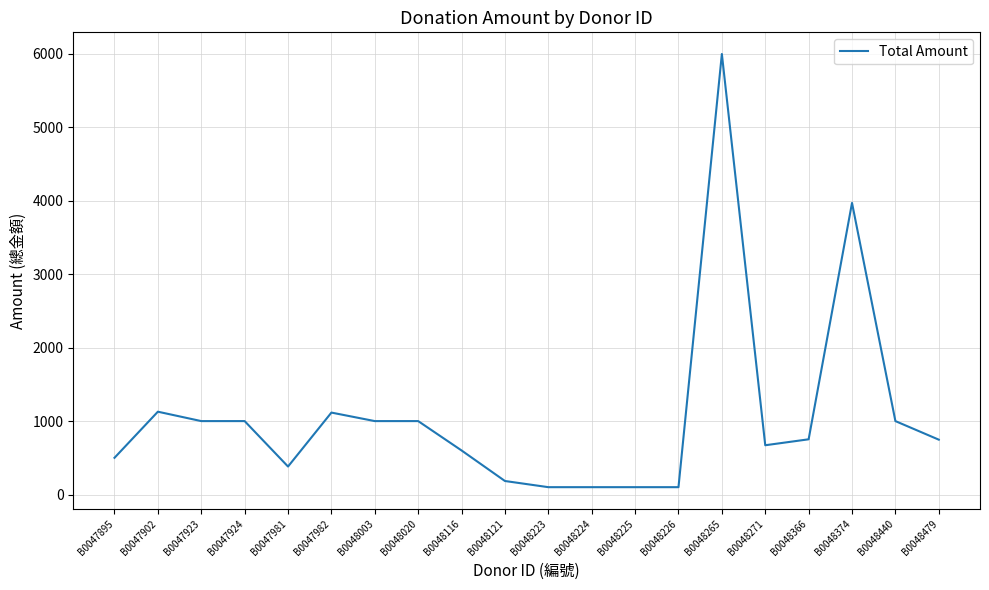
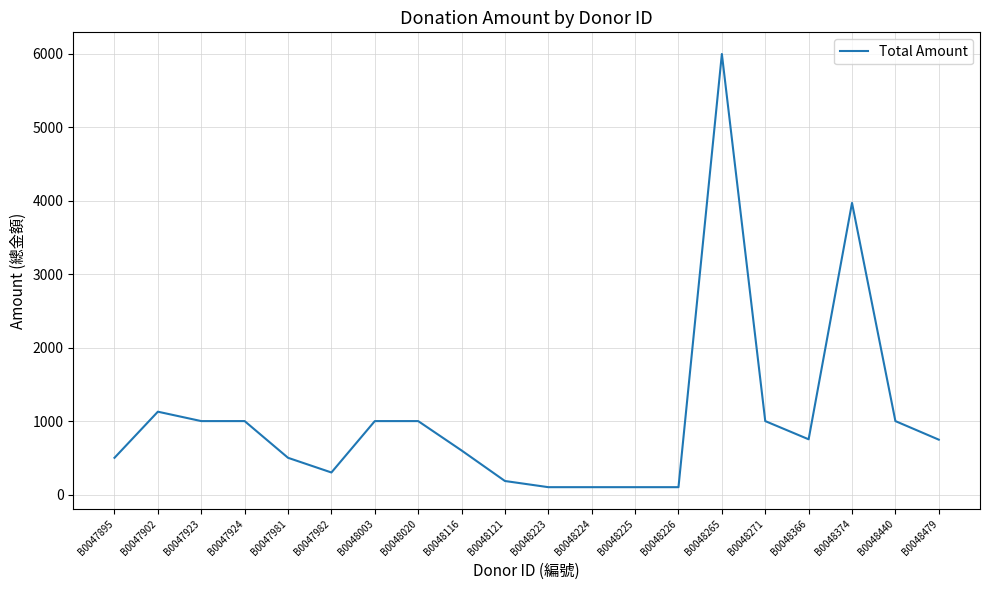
B0047981: 400 -> 500
B0047982: 1100 -> 300
B0048271: 700 -> 1000
